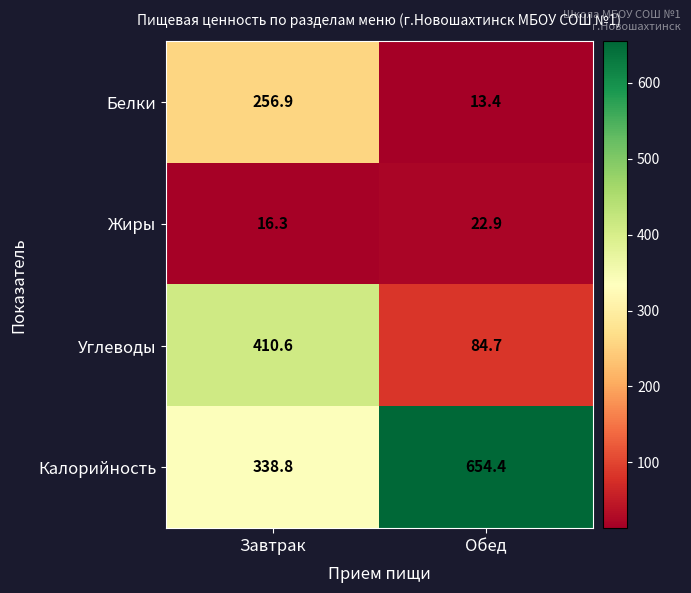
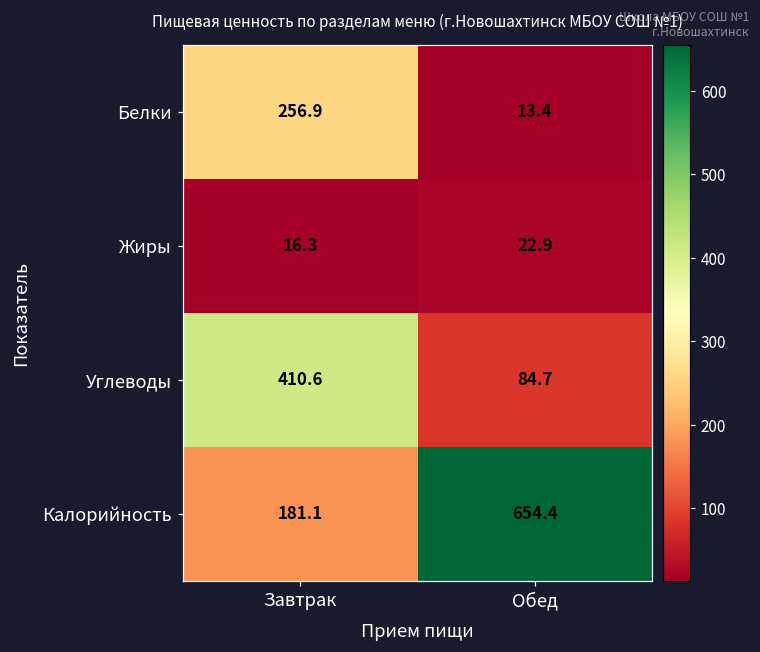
Калорийность, Завтрак: 338.8 -> 181.1
